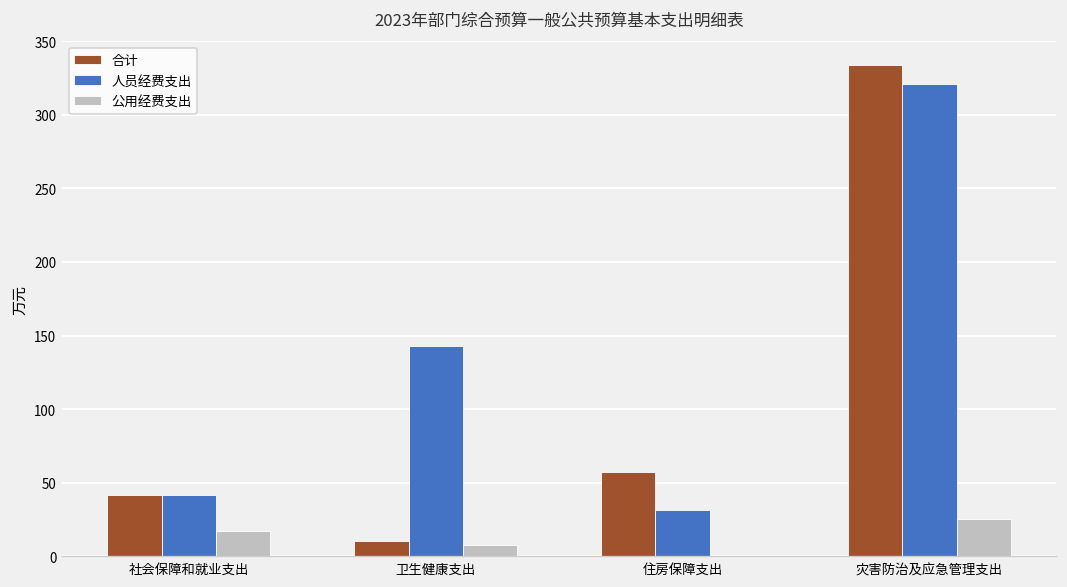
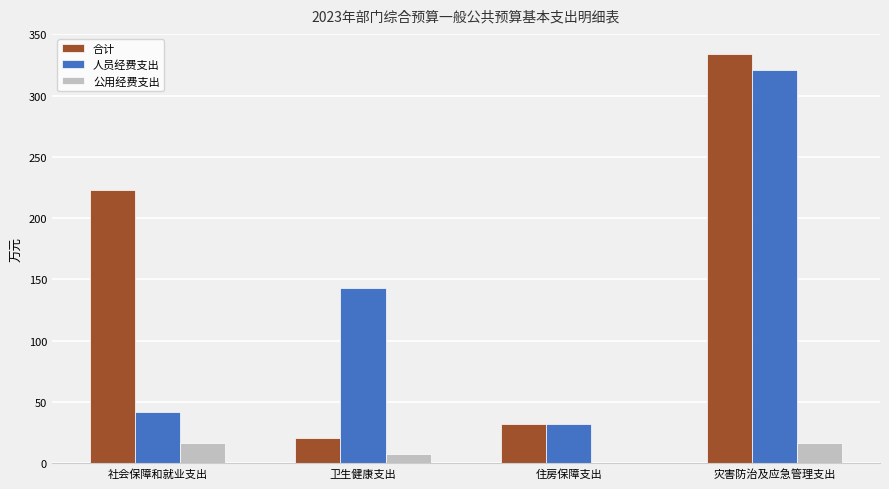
合计, 社会保障和就业支出: 42 -> 223
合计, 卫生健康支出: 10 -> 21
合计, 住房保障支出: 57 -> 32
公用经费支出, 灾害防治及应急管理支出: 25 -> 17
